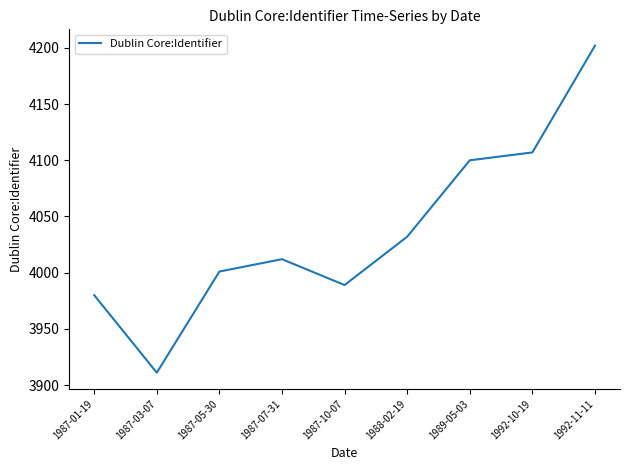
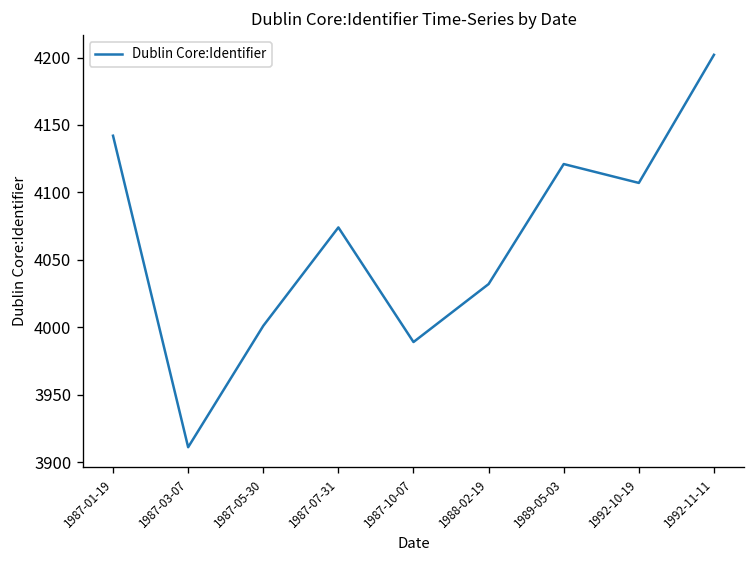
1987-01-19: 3980 -> 4142
1987-07-31: 4012 -> 4074
1989-05-03: 4100 -> 4121
